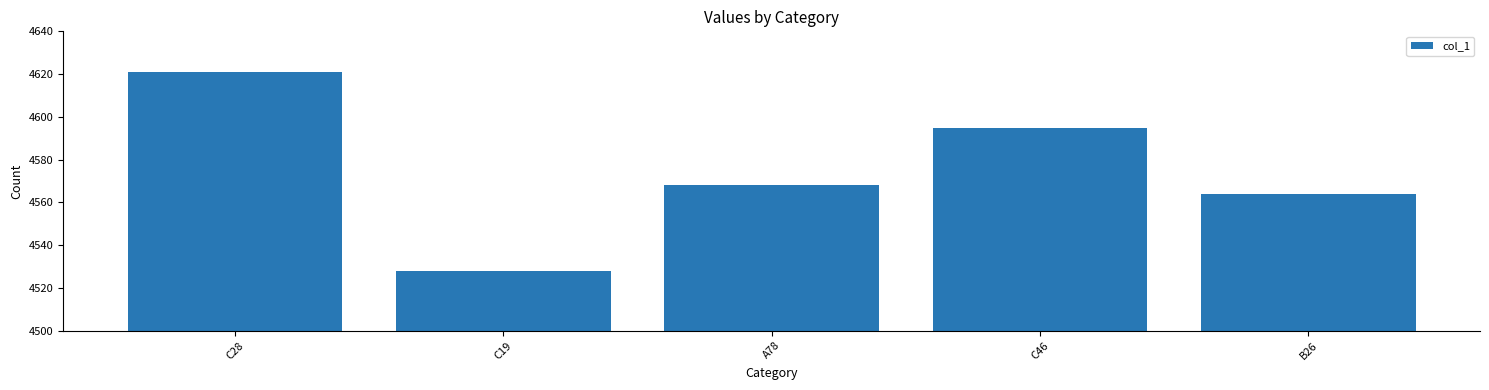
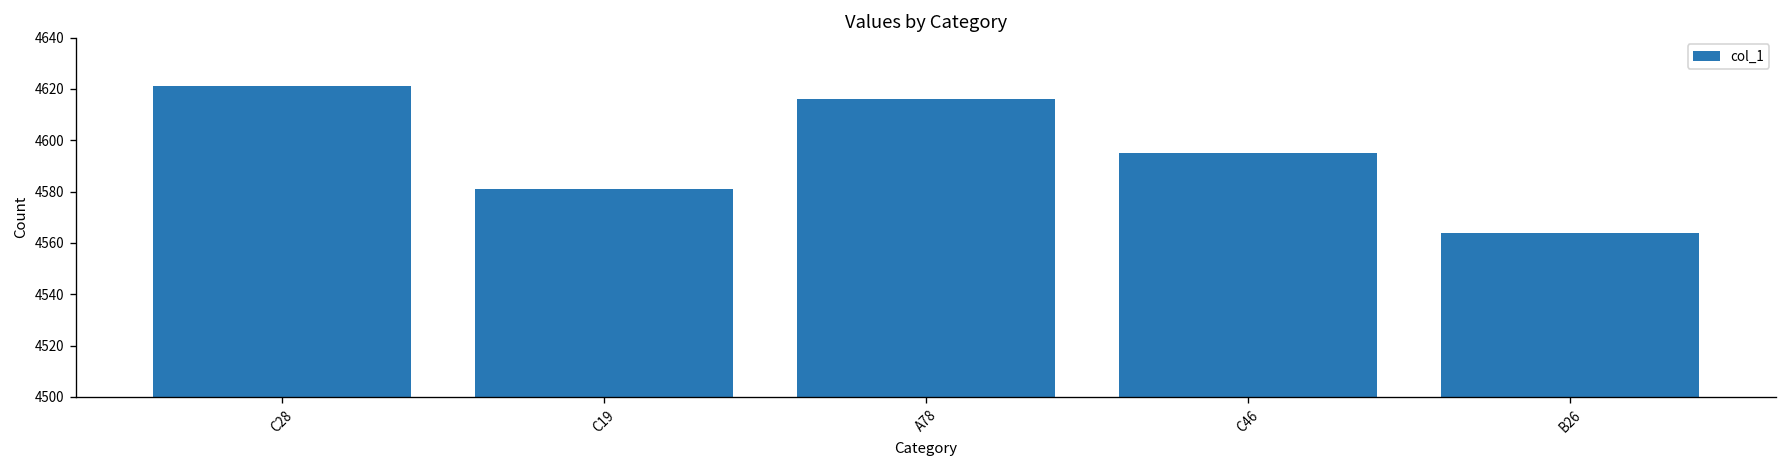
C19: 4528 -> 4581
A78: 4568 -> 4616
